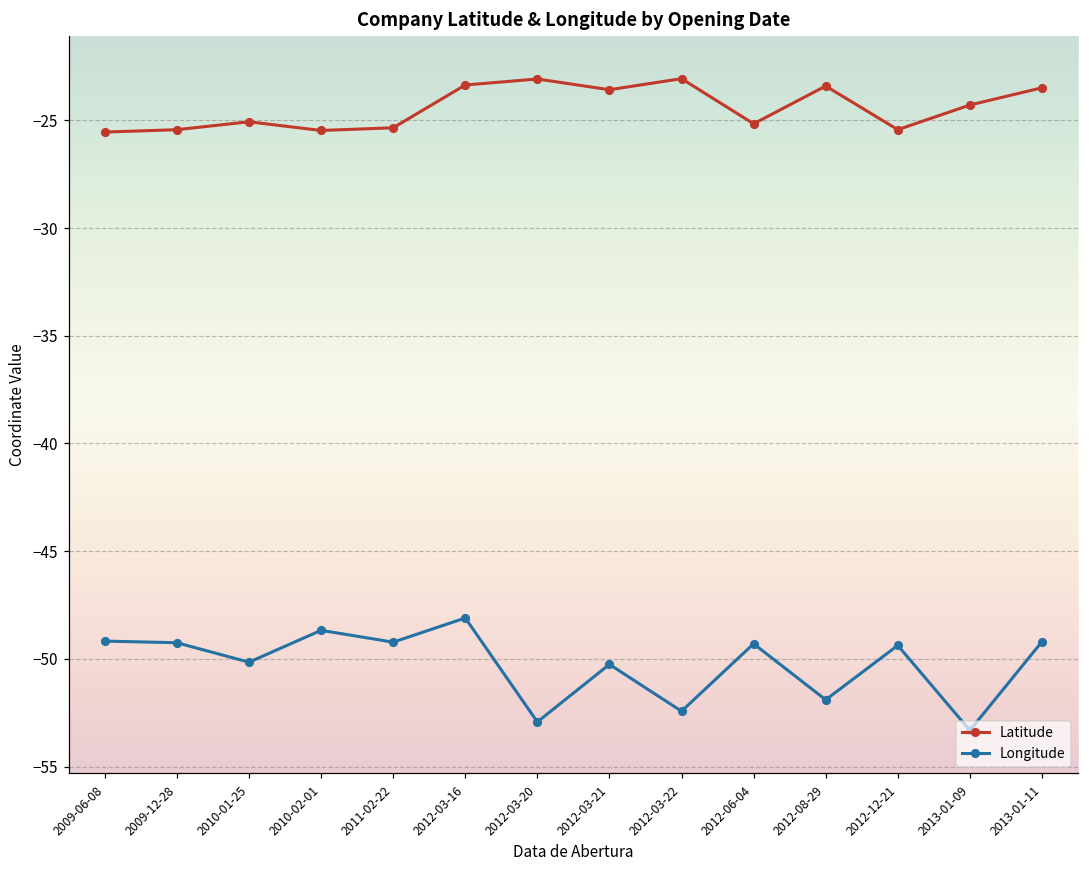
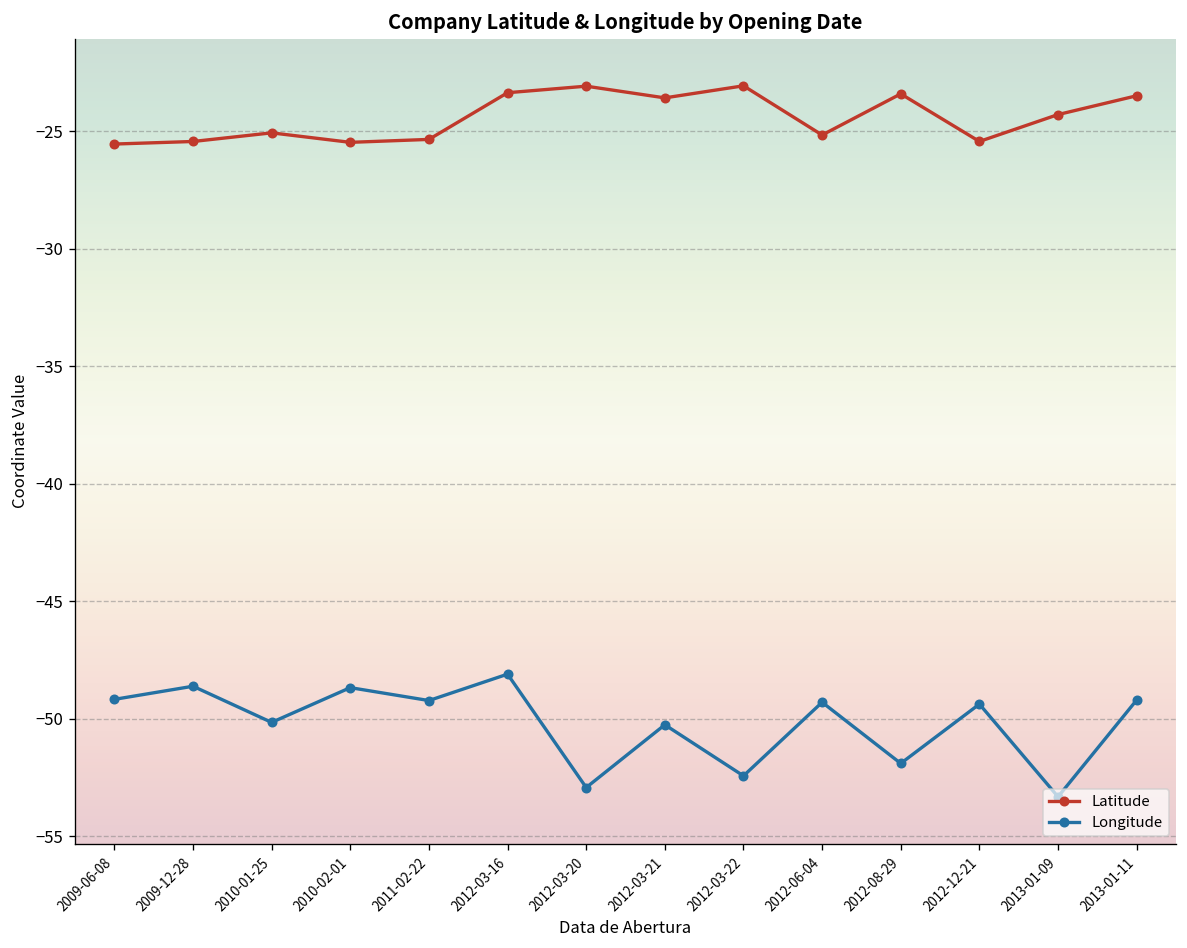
Longitude, 2009-12-28: -49.2 -> -48.6
